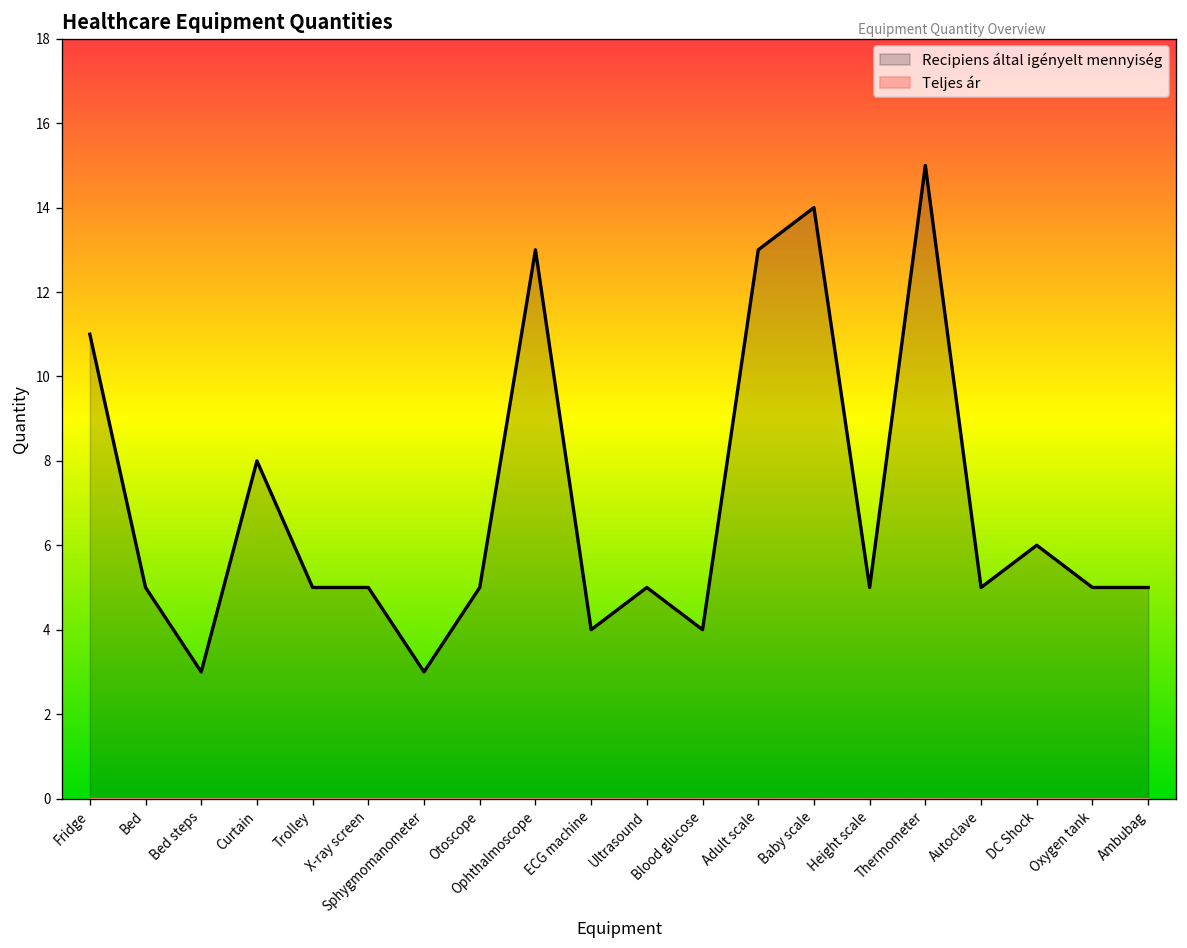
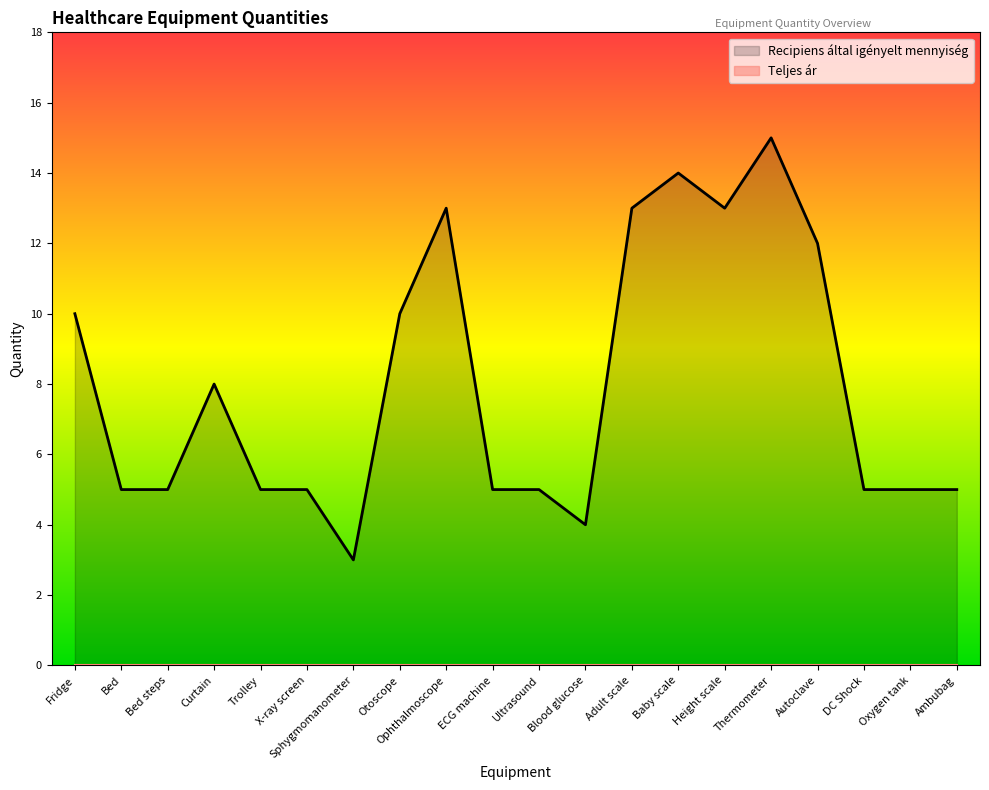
Recipiens által igényelt mennyiség, Fridge: 11 -> 10
Recipiens által igényelt mennyiség, Bed steps: 3 -> 5
Recipiens által igényelt mennyiség, Otoscope: 5 -> 10
Recipiens által igényelt mennyiség, ECG machine: 4 -> 5
Recipiens által igényelt mennyiség, Height scale: 5 -> 13
Recipiens által igényelt mennyiség, Autoclave: 5 -> 12
Recipiens által igényelt mennyiség, DC Shock: 6 -> 5
